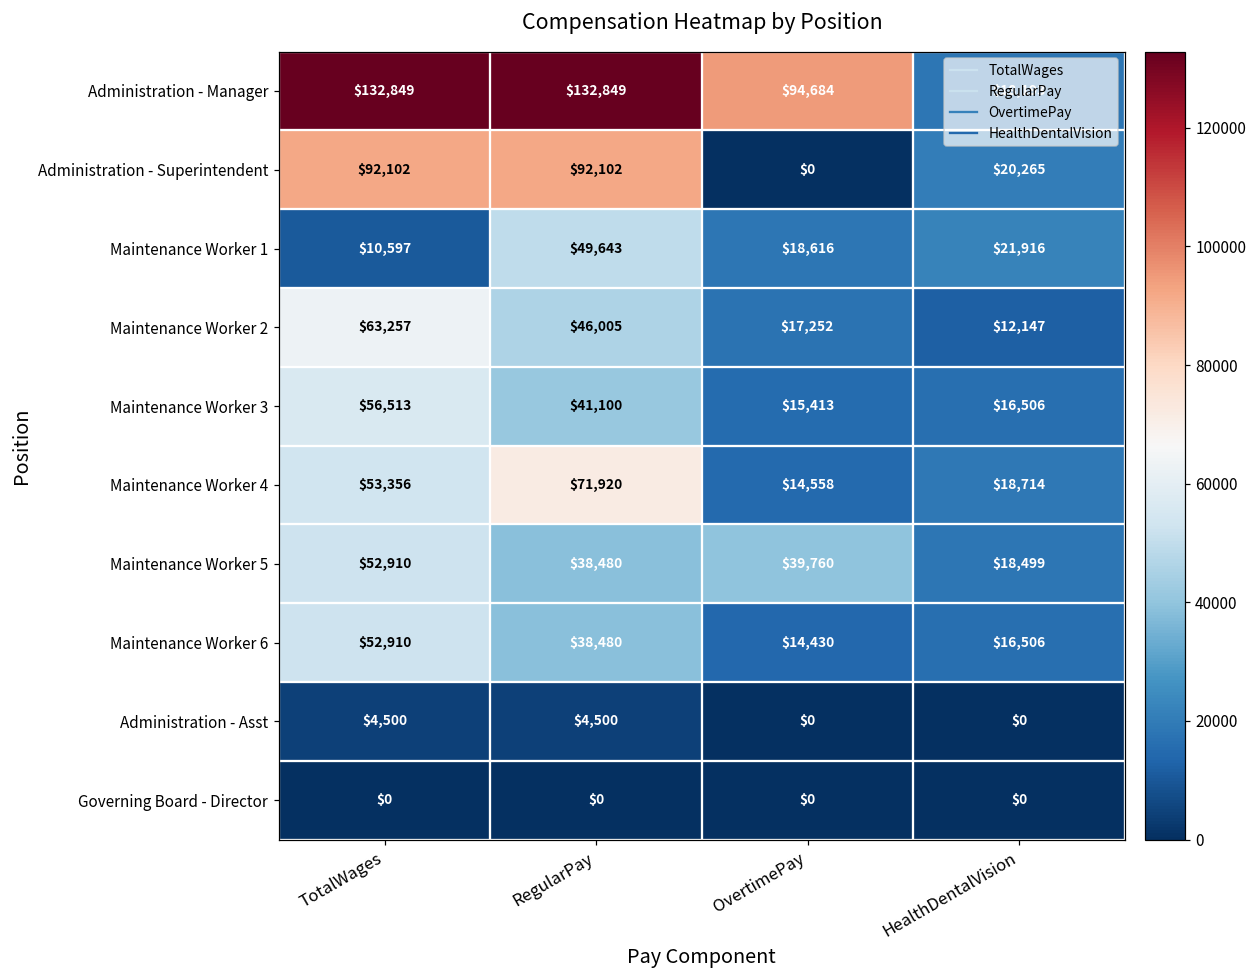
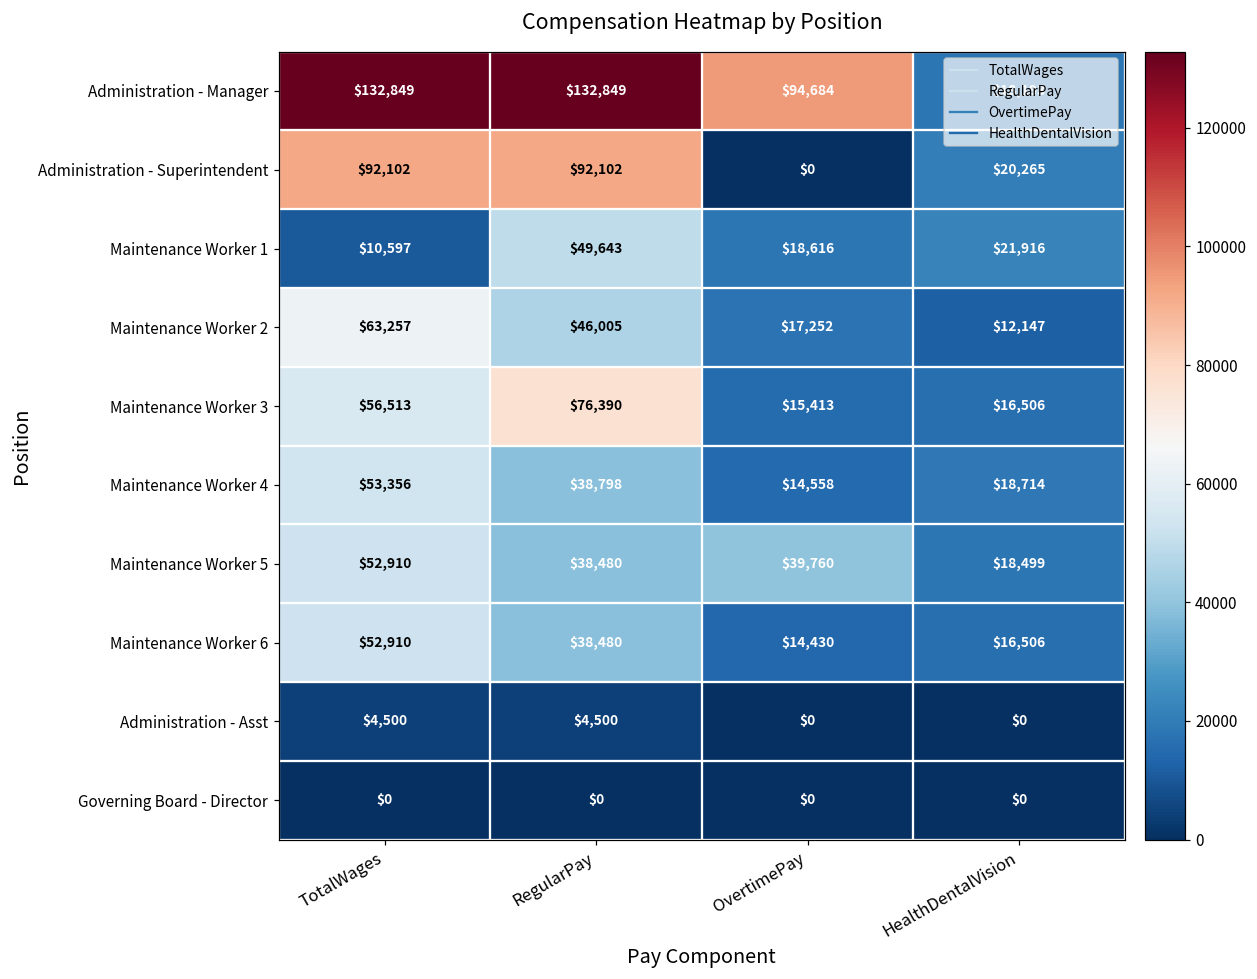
Maintenance Worker 3, RegularPay: $41,100 -> $76,390
Maintenance Worker 4, RegularPay: $71,920 -> $38,798
